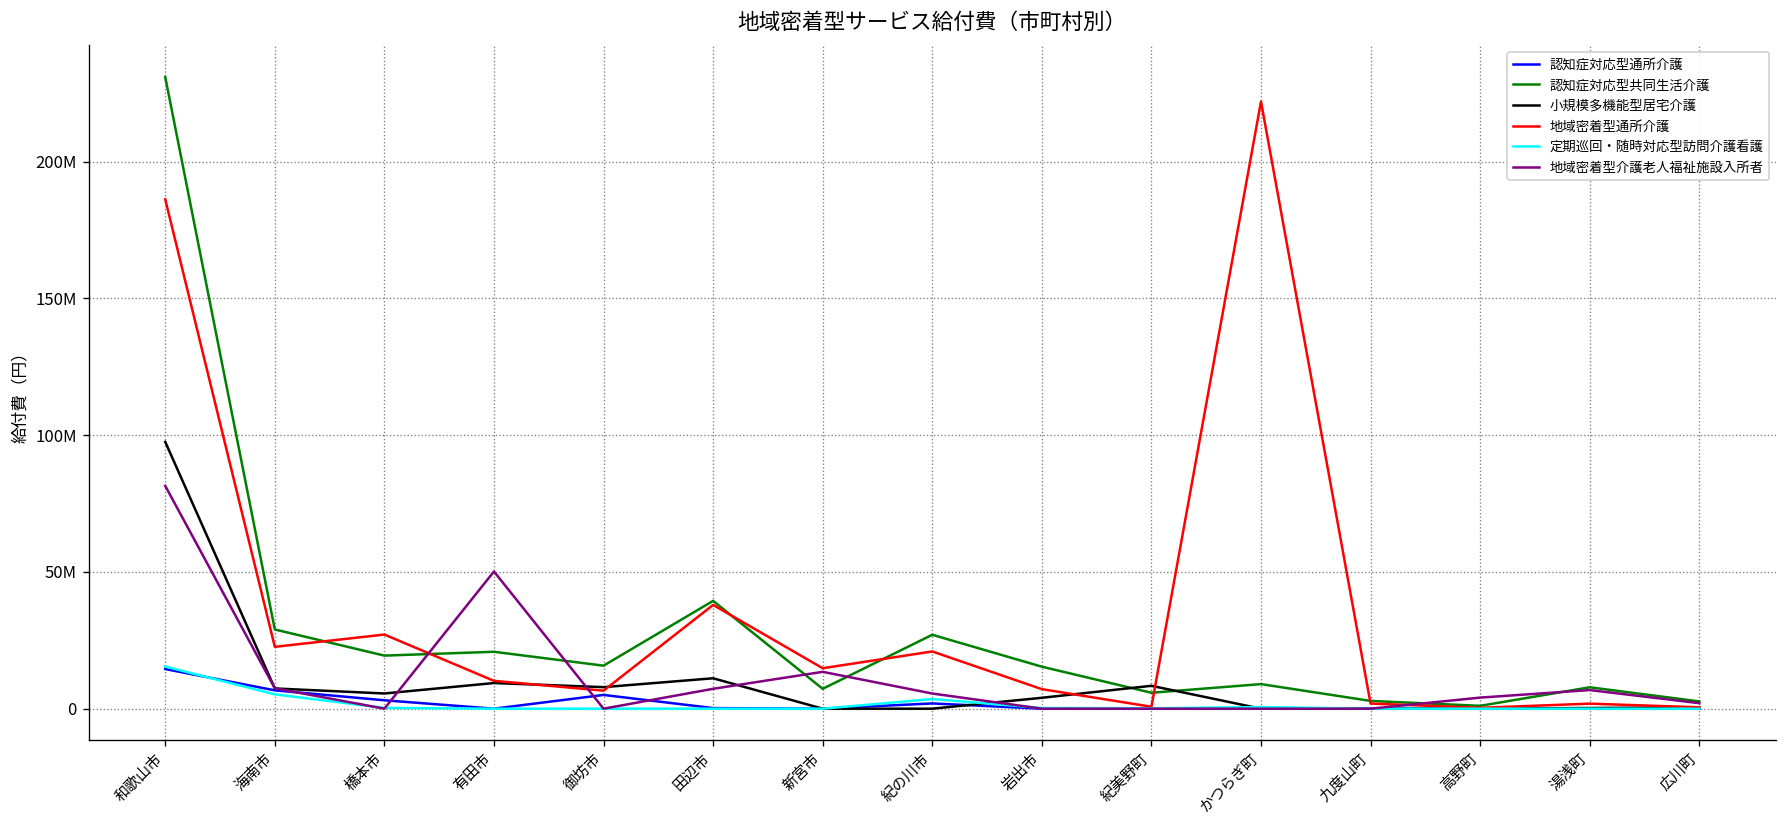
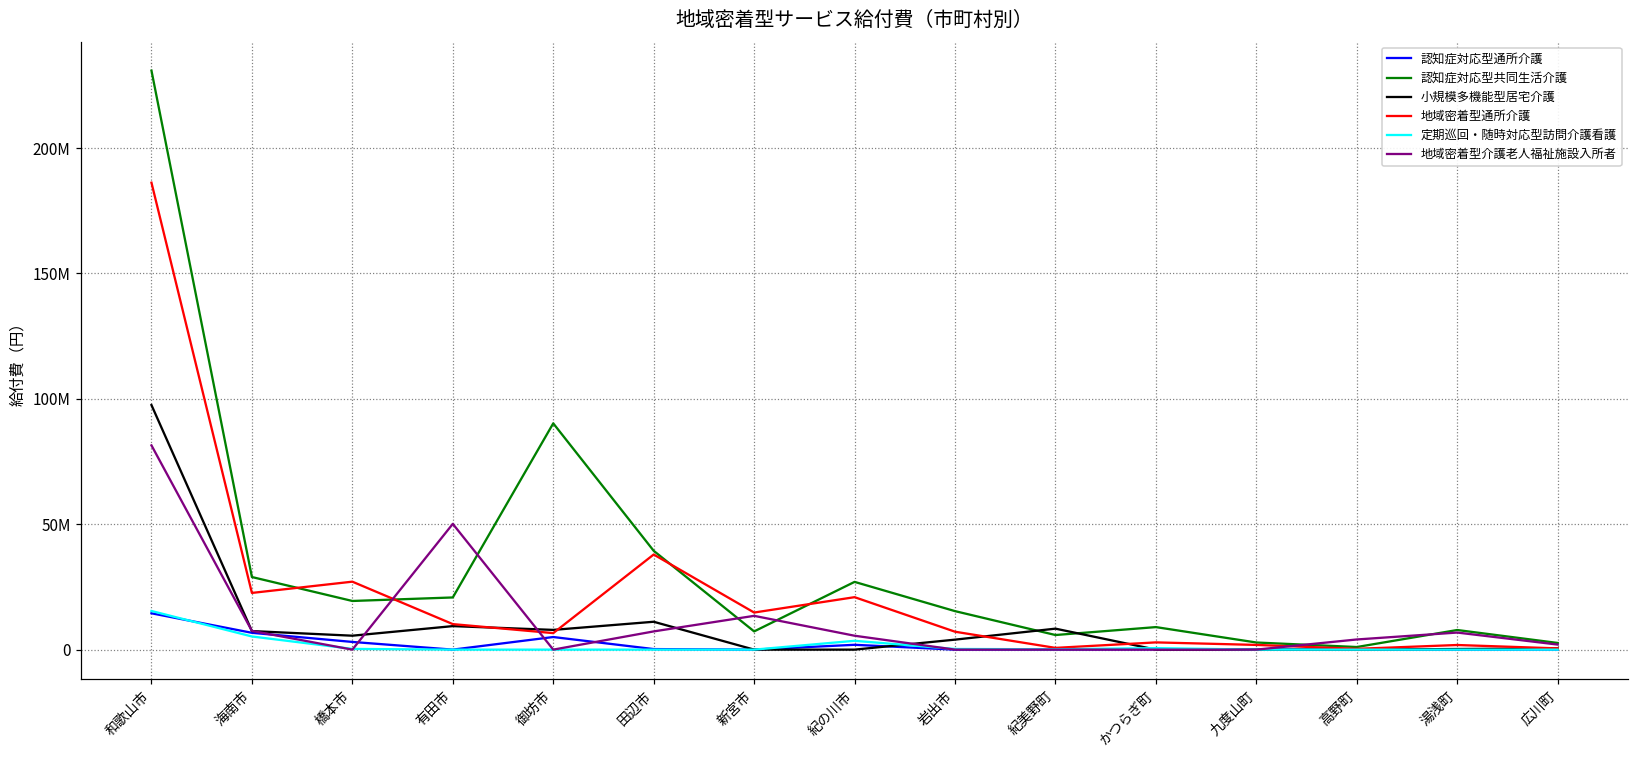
認知症対応型共同生活介護, 御坊市: 16000000 -> 90000000
地域密着型通所介護, かつらぎ町: 222000000 -> 3000000
